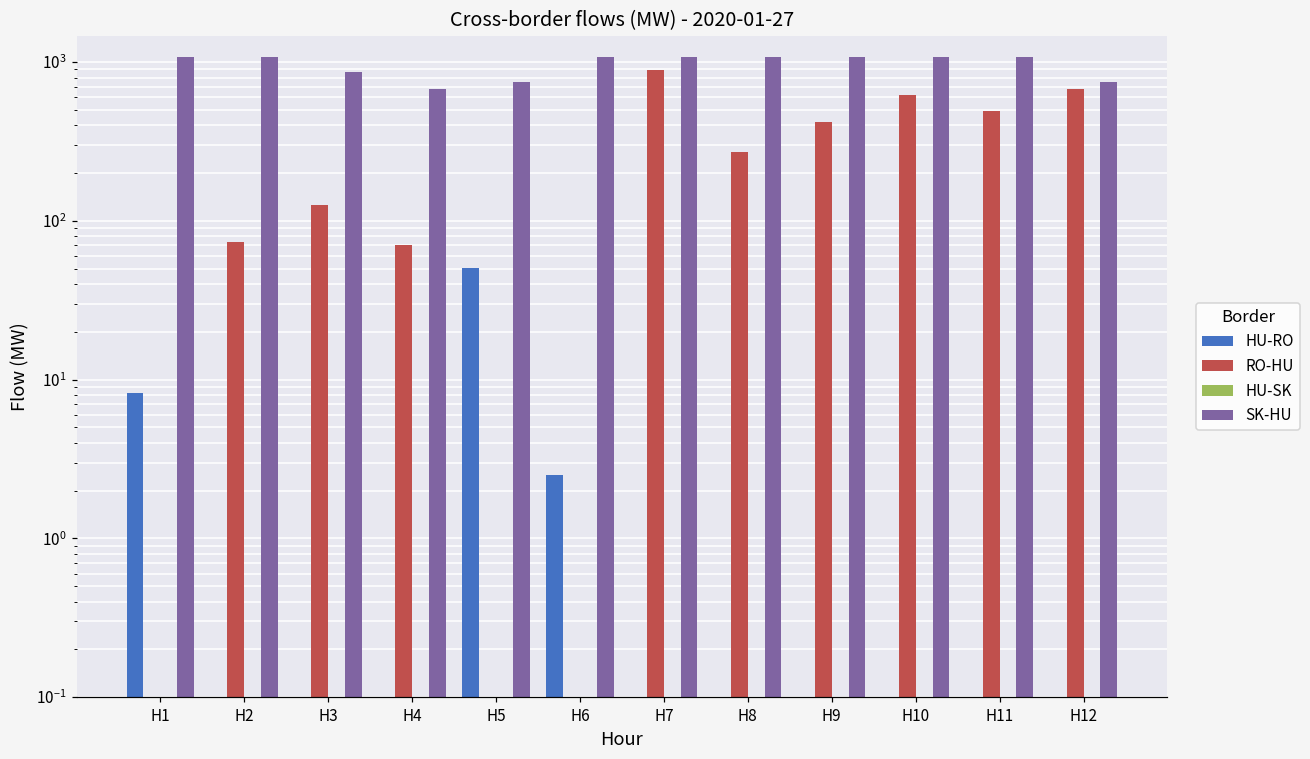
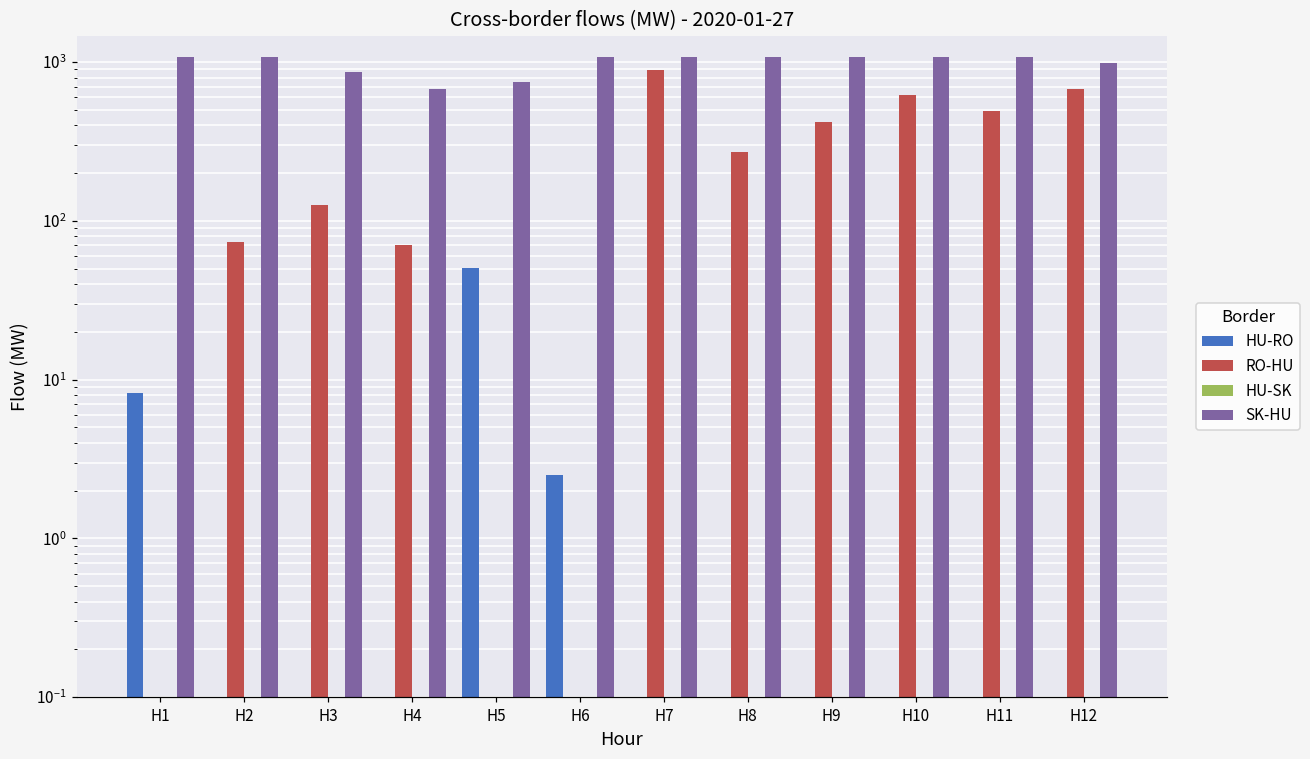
SK-HU, H12: 800 -> 1000
